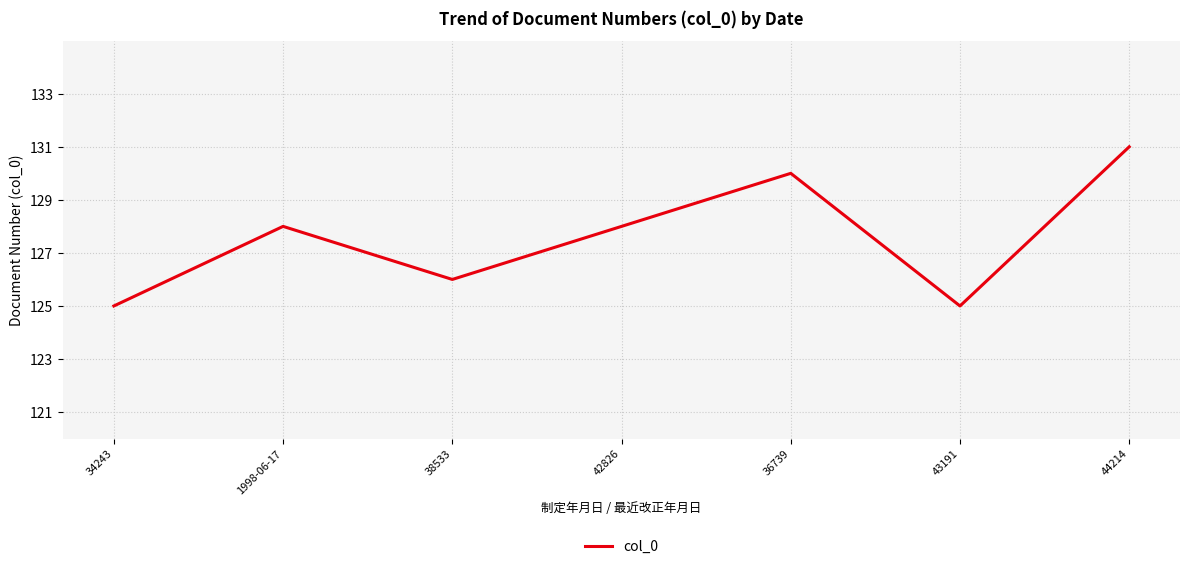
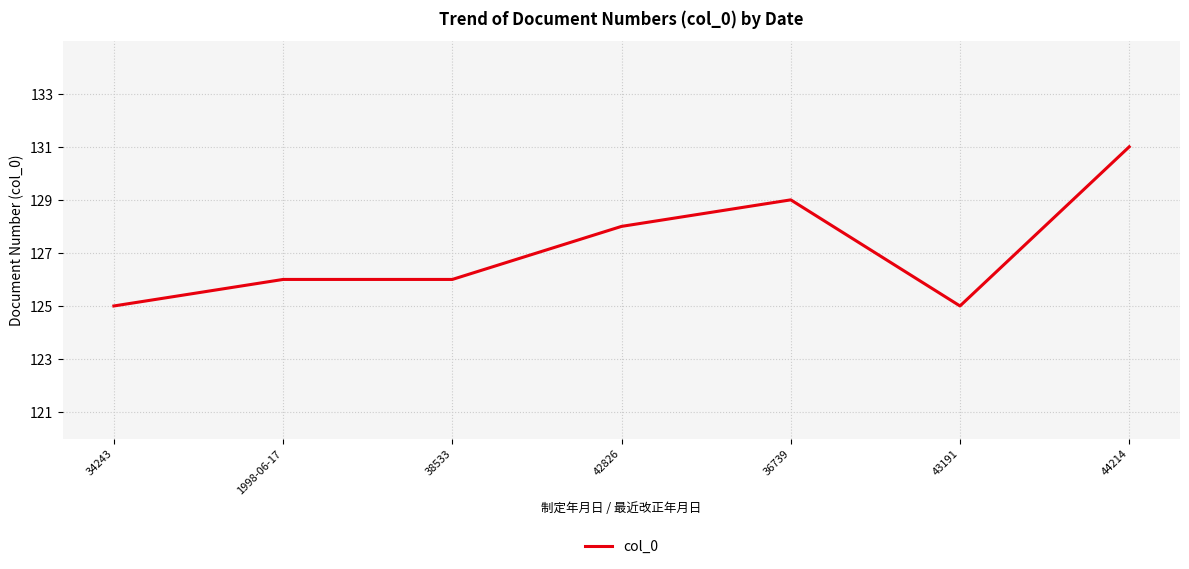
1998-06-17: 128 -> 126
36739: 130 -> 129
